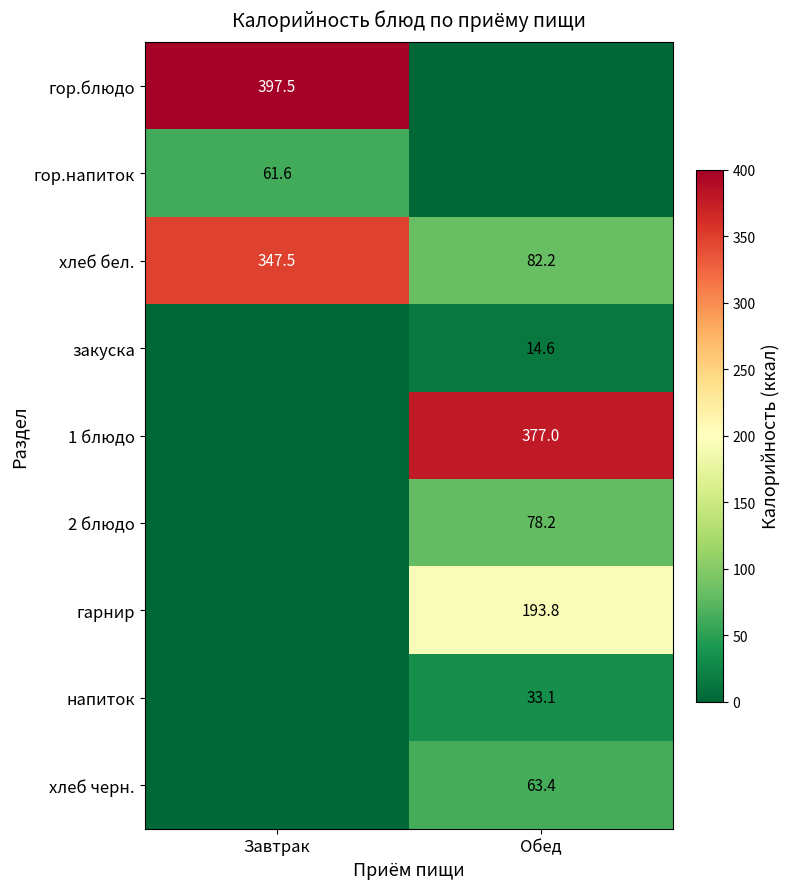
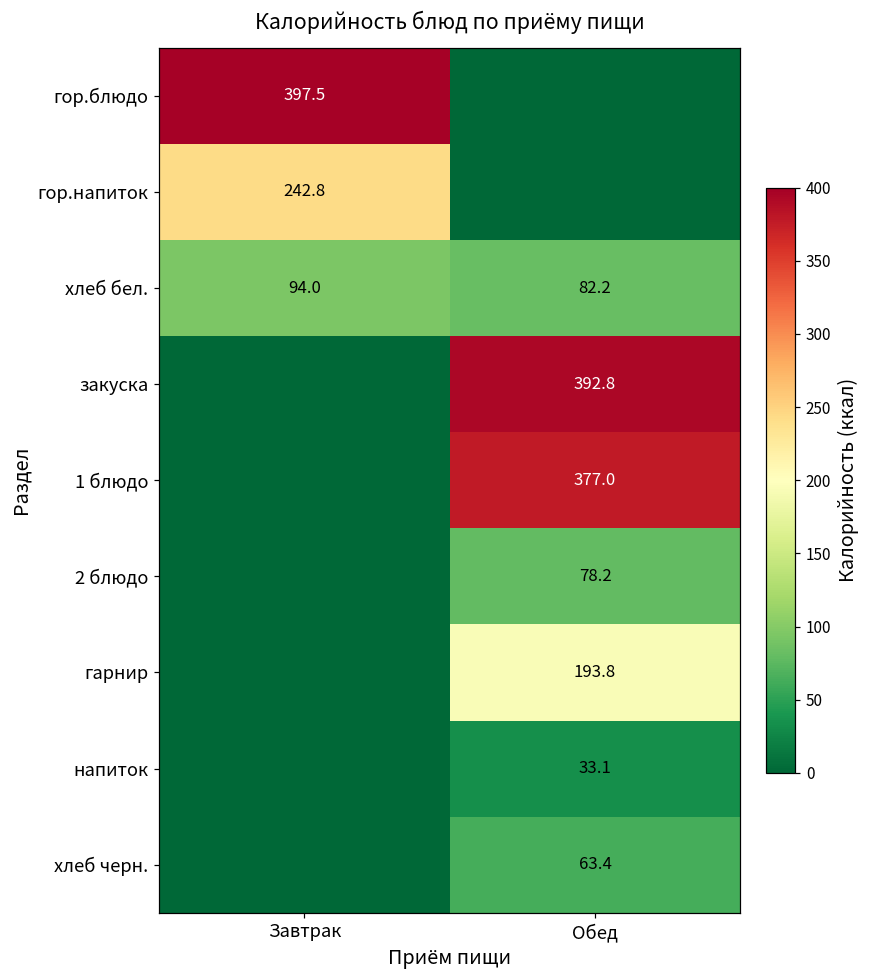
гор.напиток, Завтрак: 61.6 -> 242.8
хлеб бел., Завтрак: 347.5 -> 94.0
закуска, Обед: 14.6 -> 392.8
